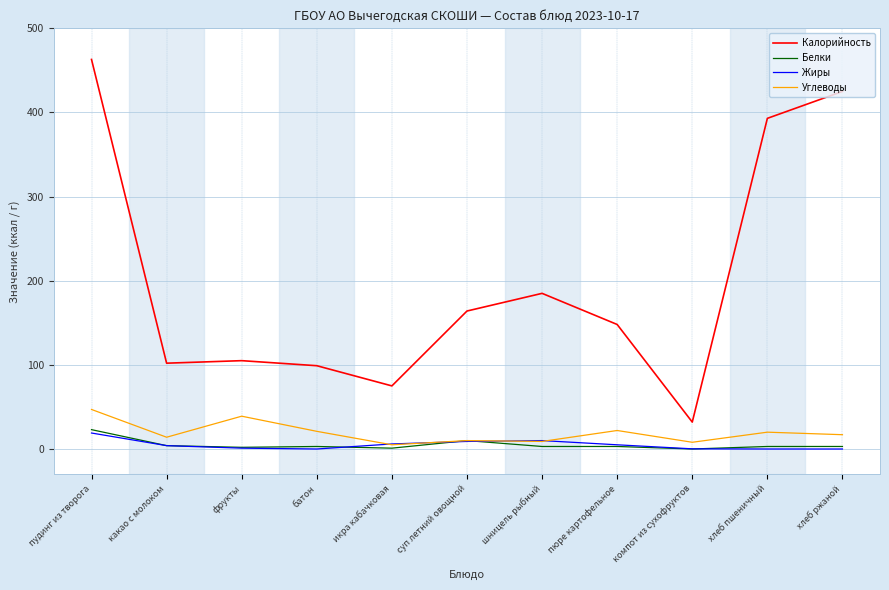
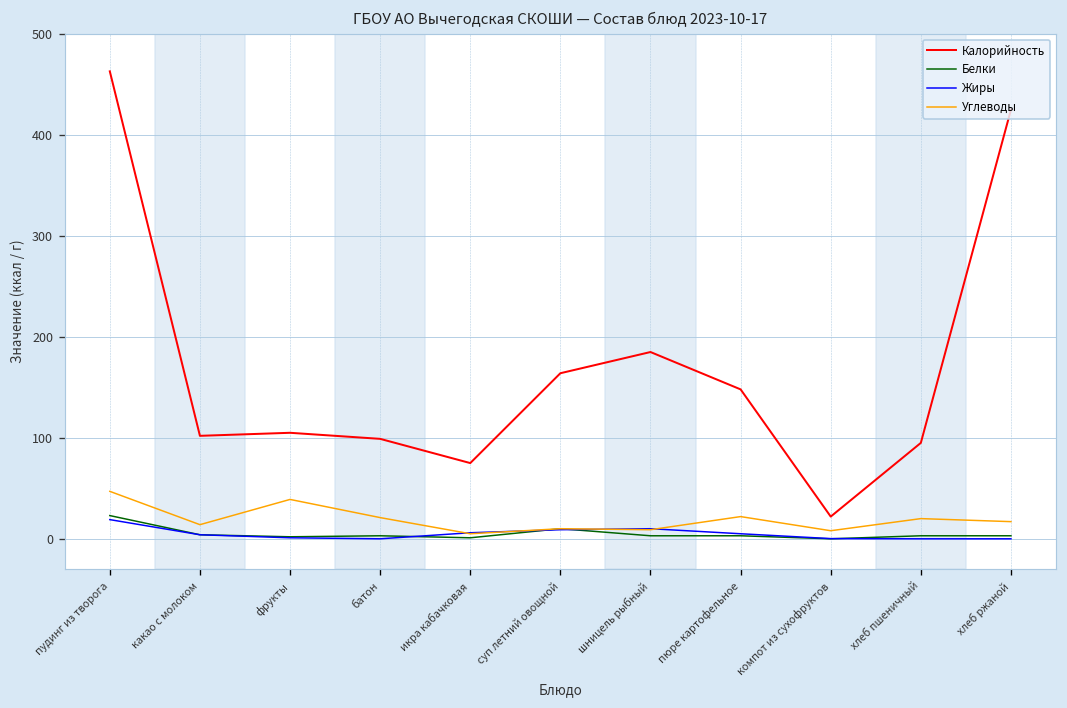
Калорийность, компот из сухофруктов: 30 -> 20
Калорийность, хлеб пшеничный: 390 -> 100
